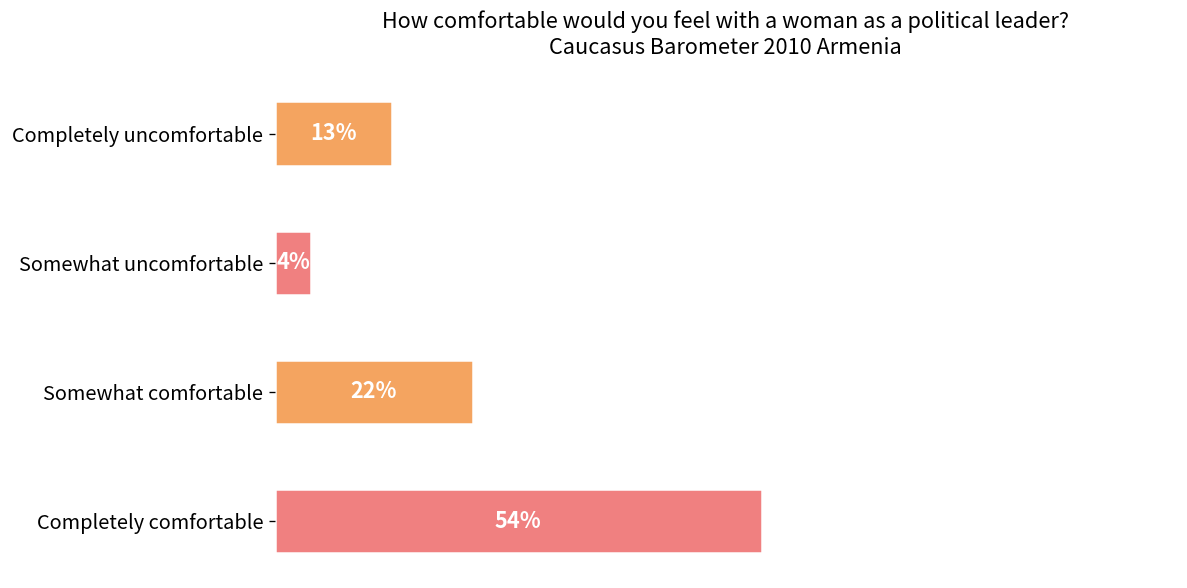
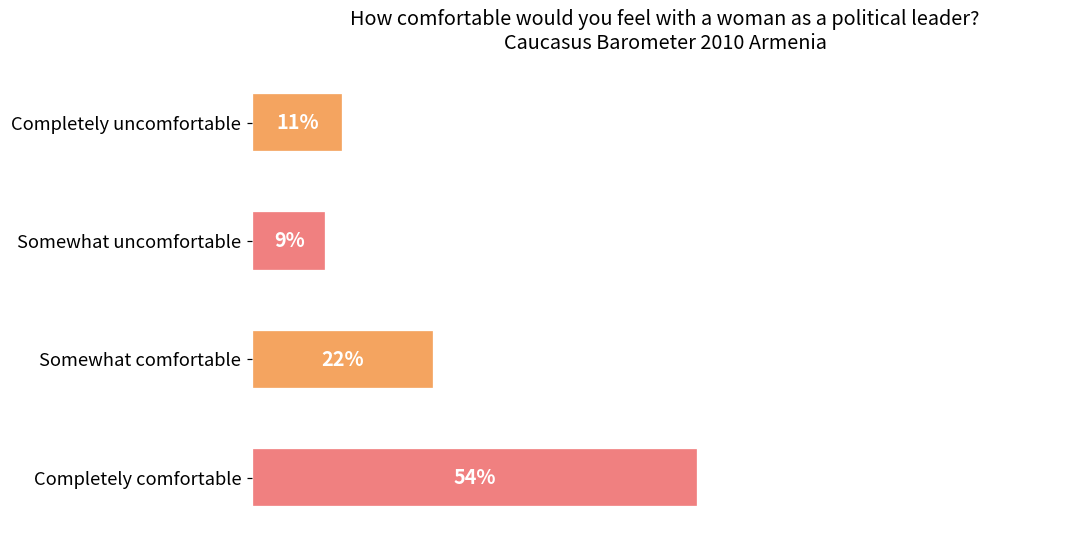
Completely uncomfortable: 13% -> 11%
Somewhat uncomfortable: 4% -> 9%
